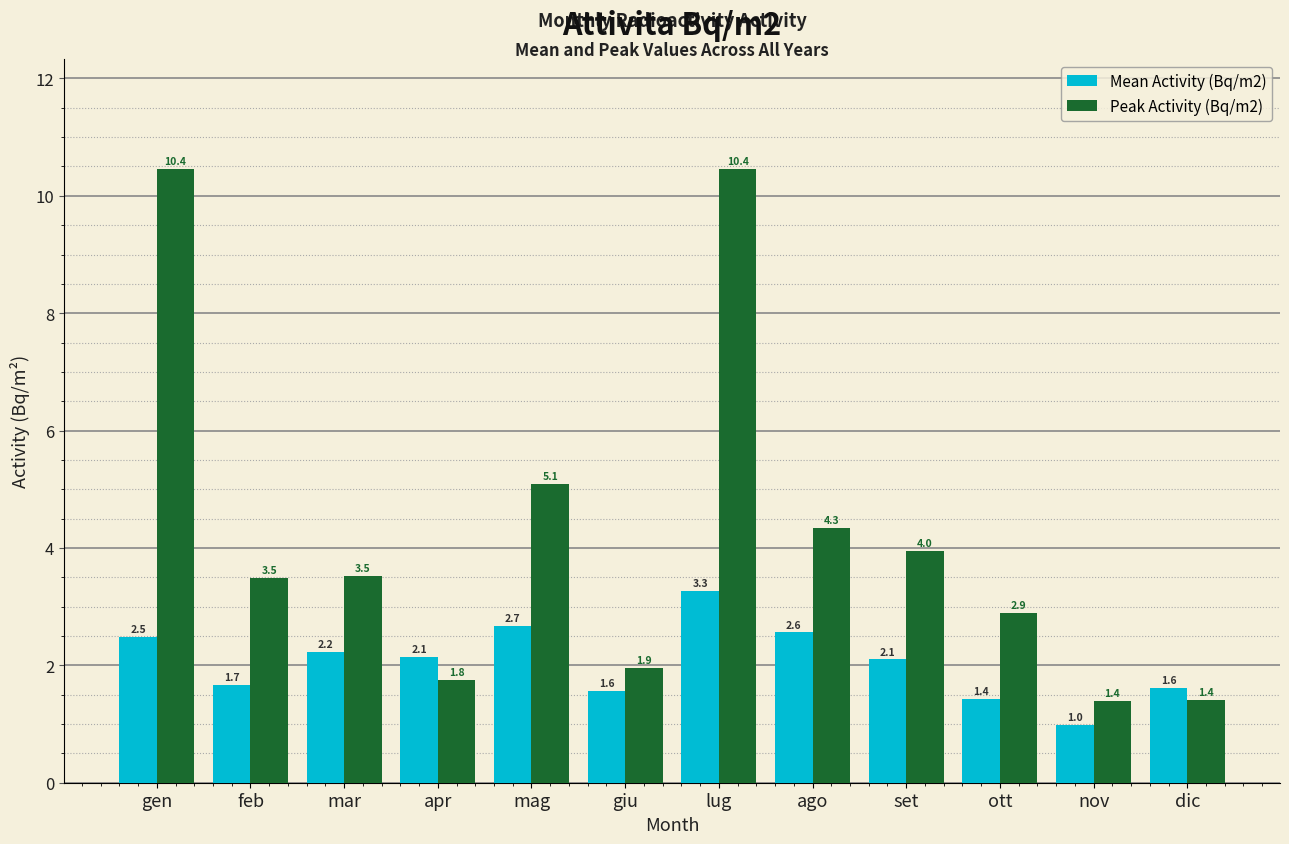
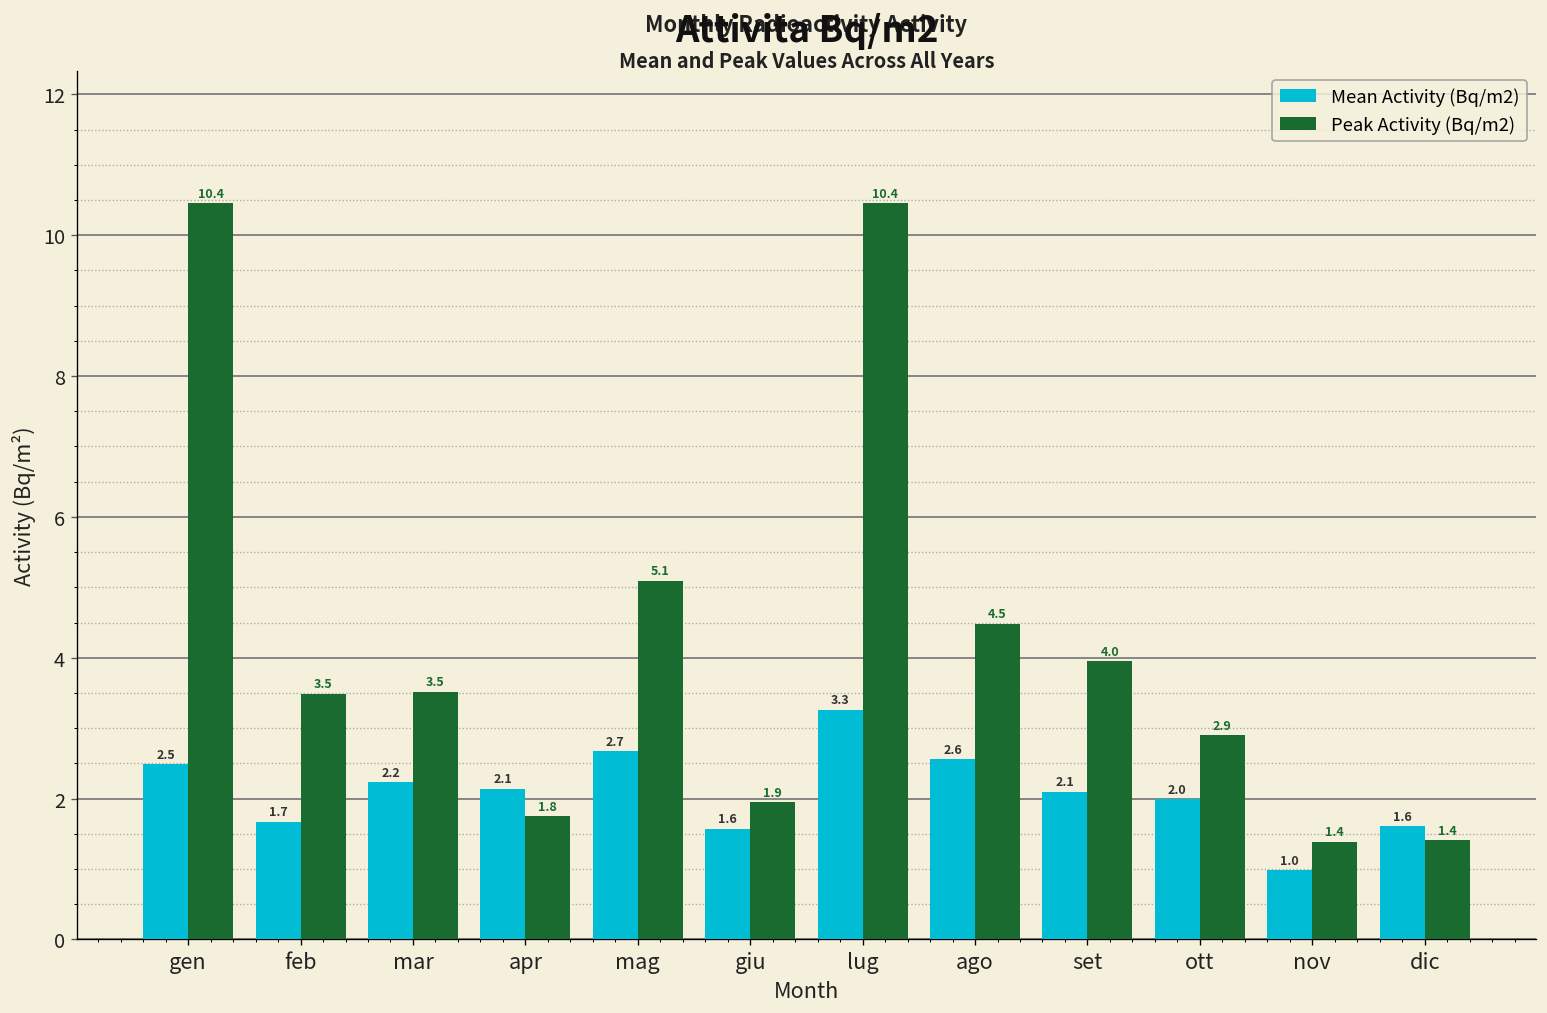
Peak Activity (Bq/m2), ago: 4.3 -> 4.5
Mean Activity (Bq/m2), ott: 1.4 -> 2.0
